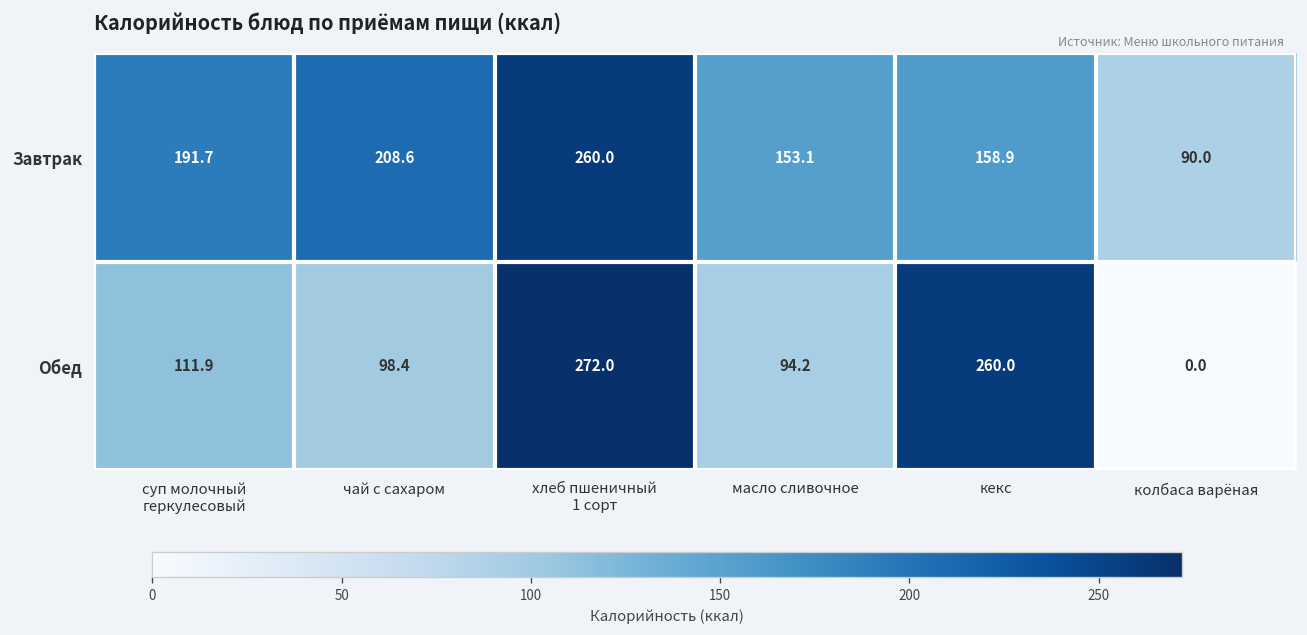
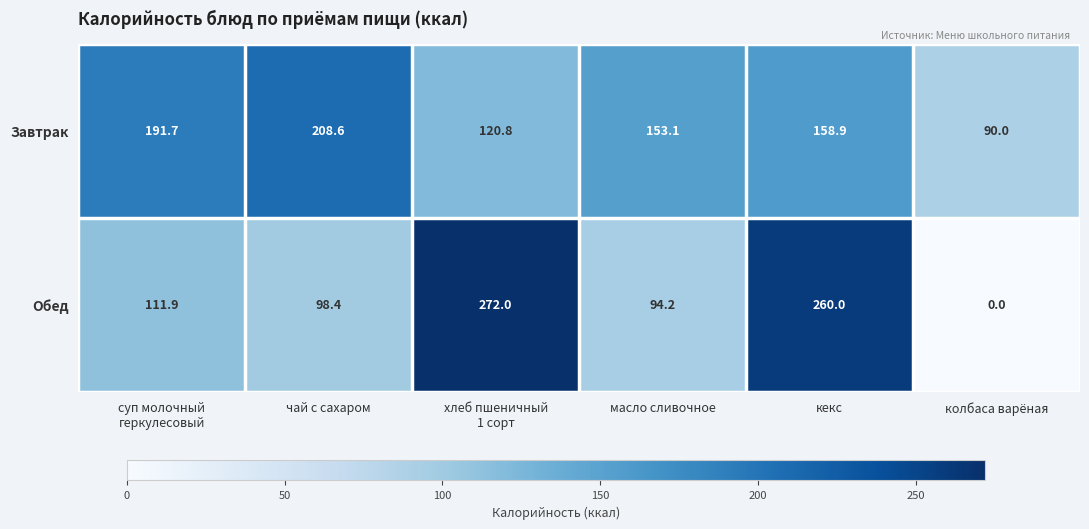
Завтрак, хлеб пшеничный 1 сорт: 260.0 -> 120.8
